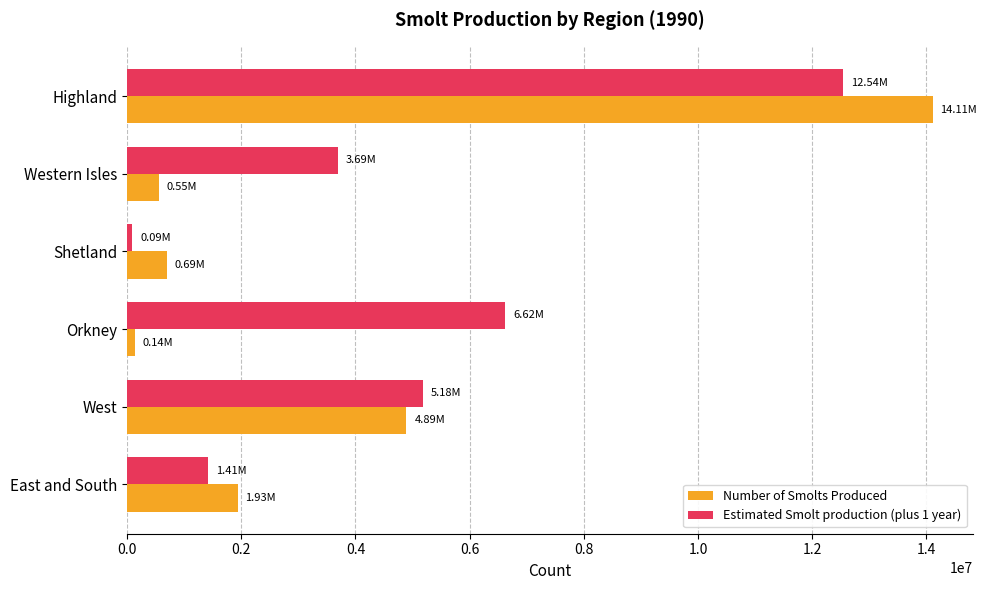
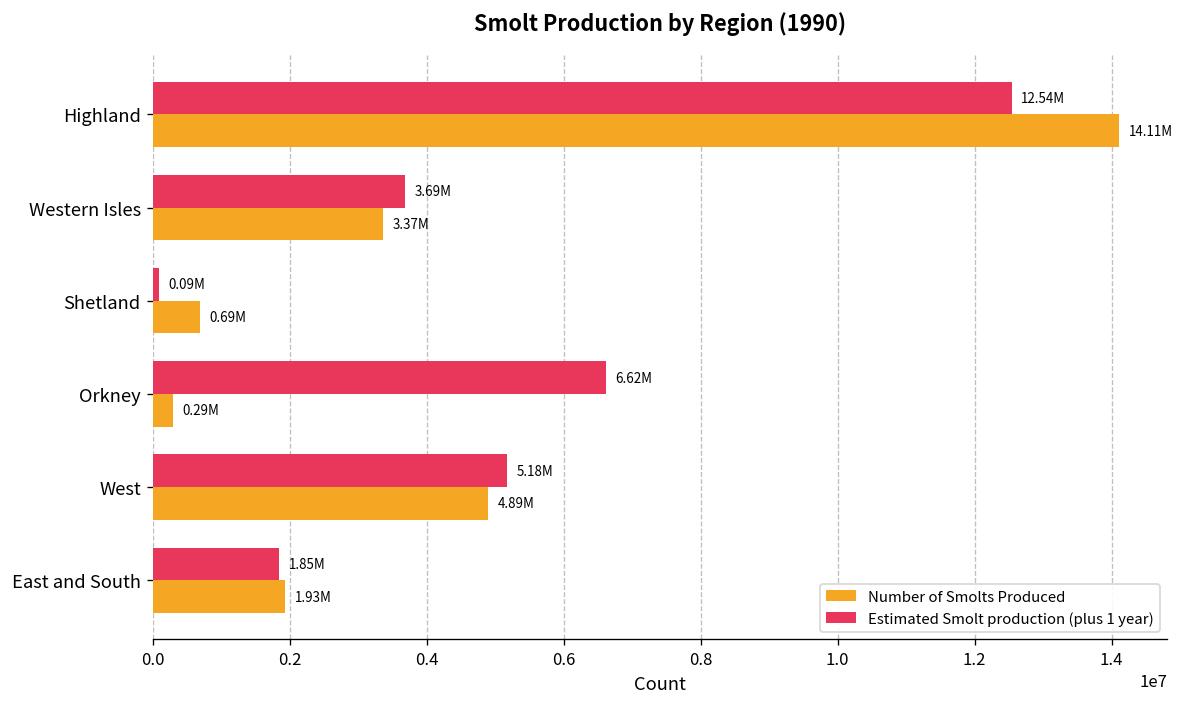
Number of Smolts Produced, Western Isles: 0.55M -> 3.37M
Number of Smolts Produced, Orkney: 0.14M -> 0.29M
Estimated Smolt production (plus 1 year), East and South: 1.41M -> 1.85M
